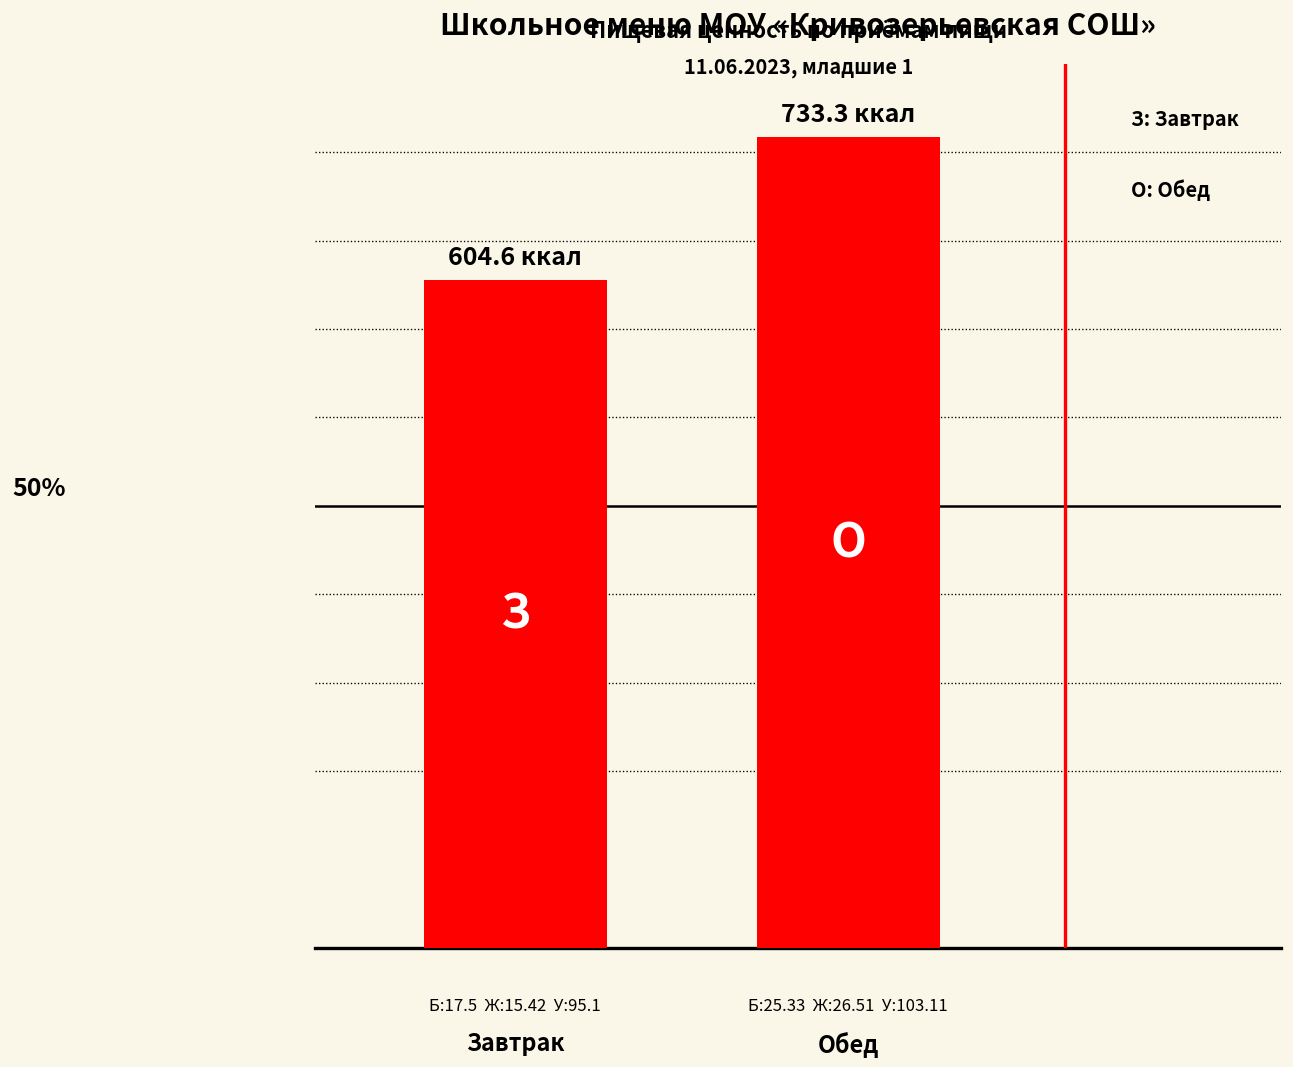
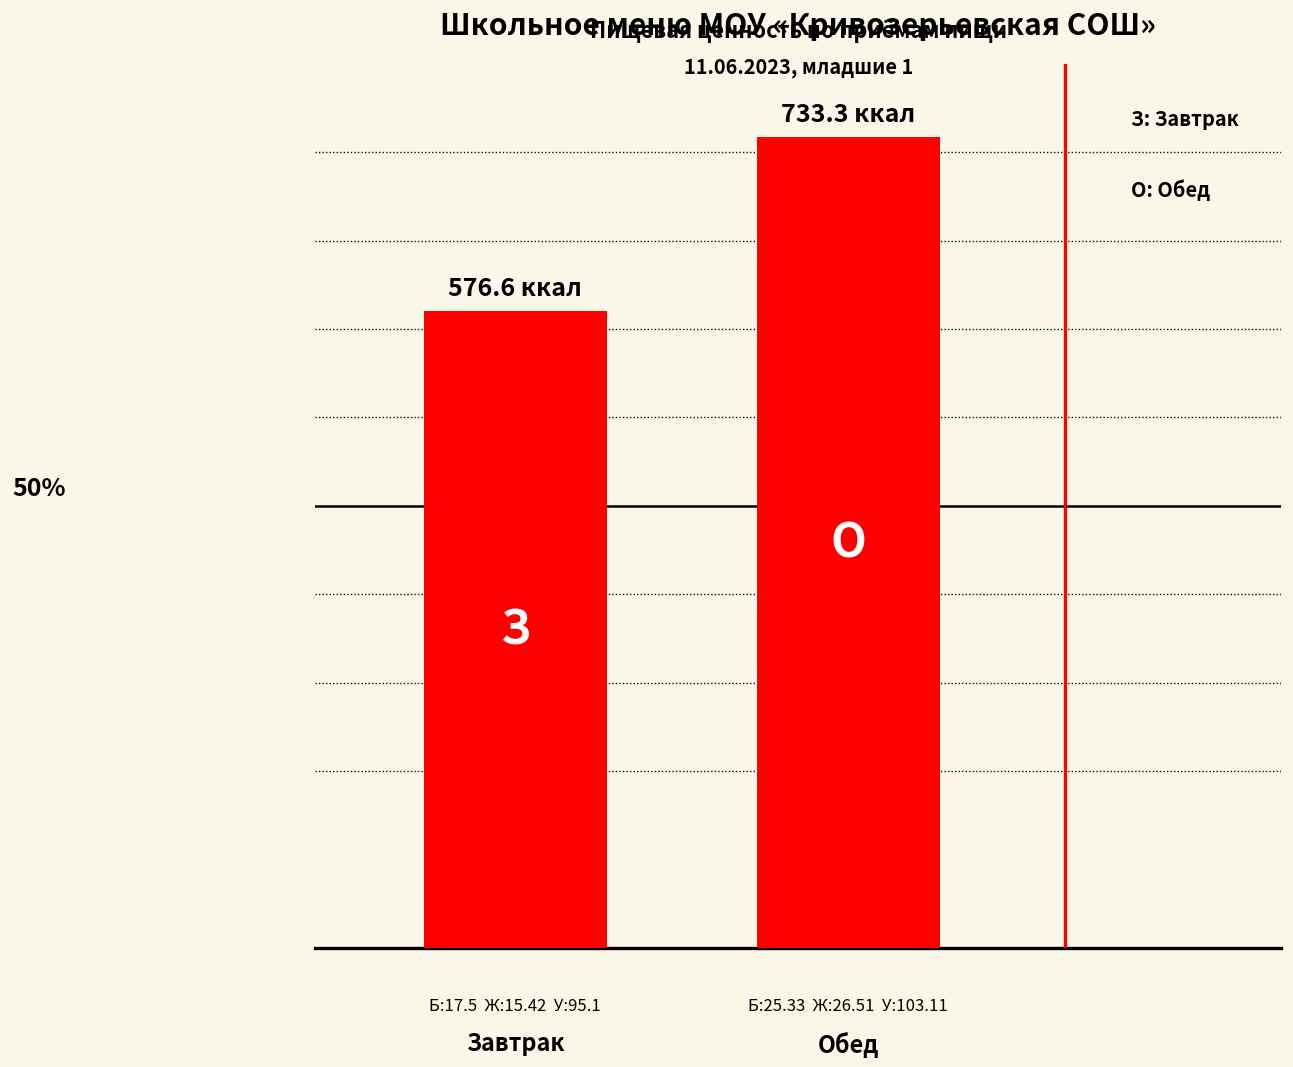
Завтрак: 604.6 -> 576.6
